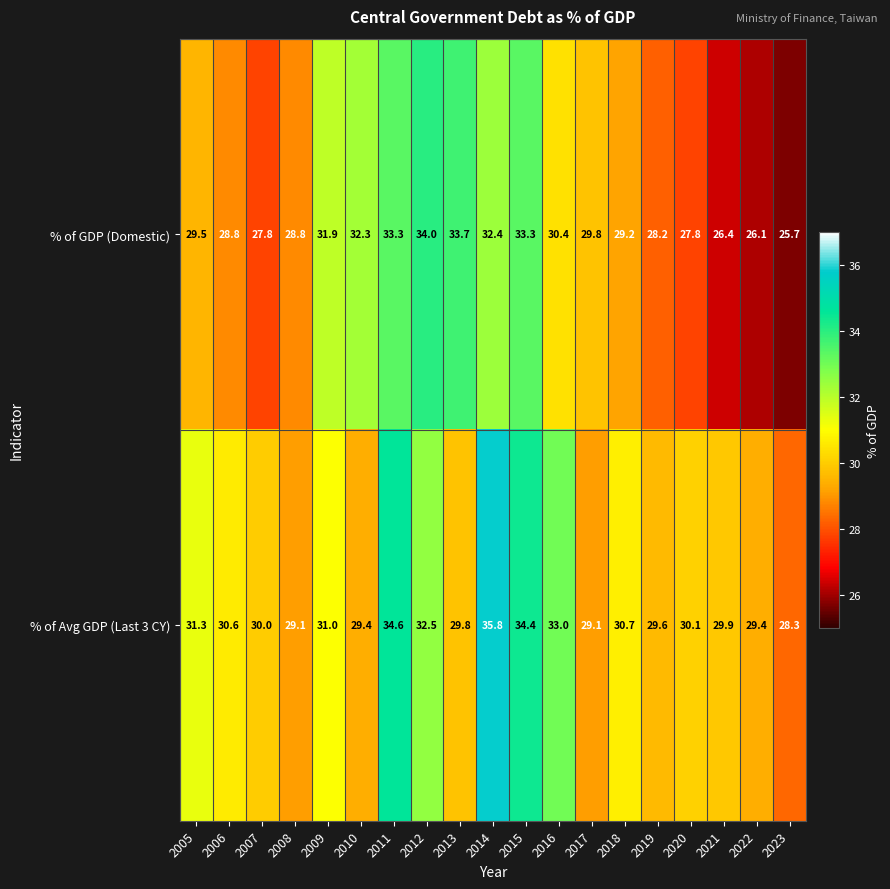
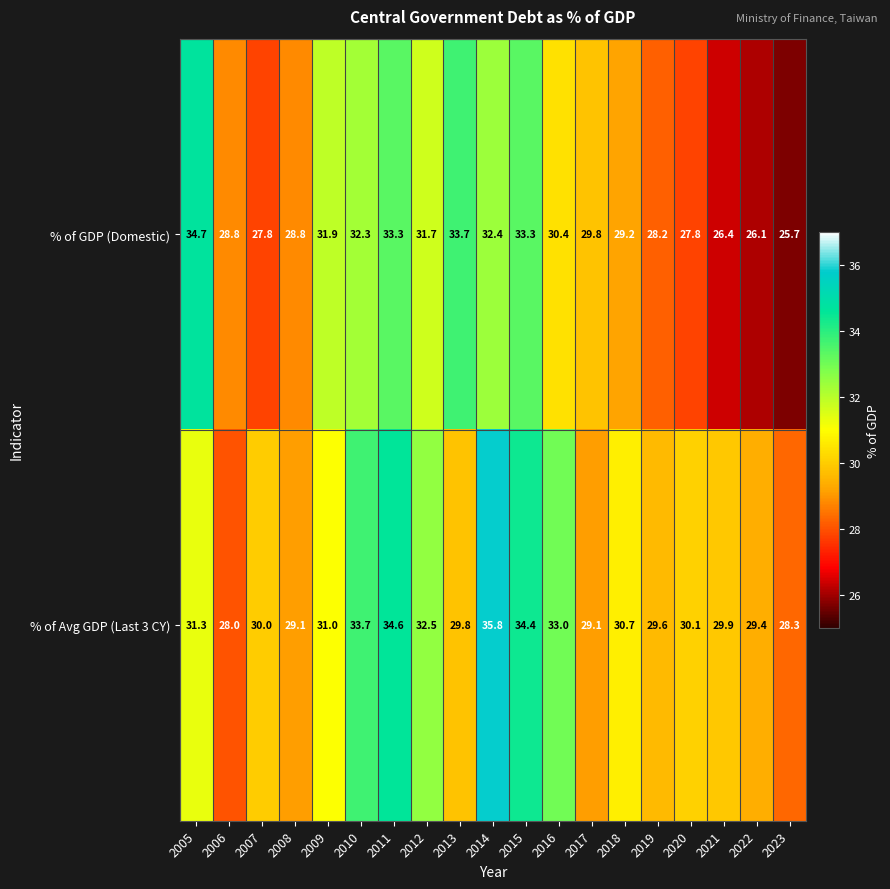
% of GDP (Domestic), 2005: 29.5 -> 34.7
% of GDP (Domestic), 2012: 34.0 -> 31.7
% of Avg GDP (Last 3 CY), 2006: 30.6 -> 28.0
% of Avg GDP (Last 3 CY), 2010: 29.4 -> 33.7
